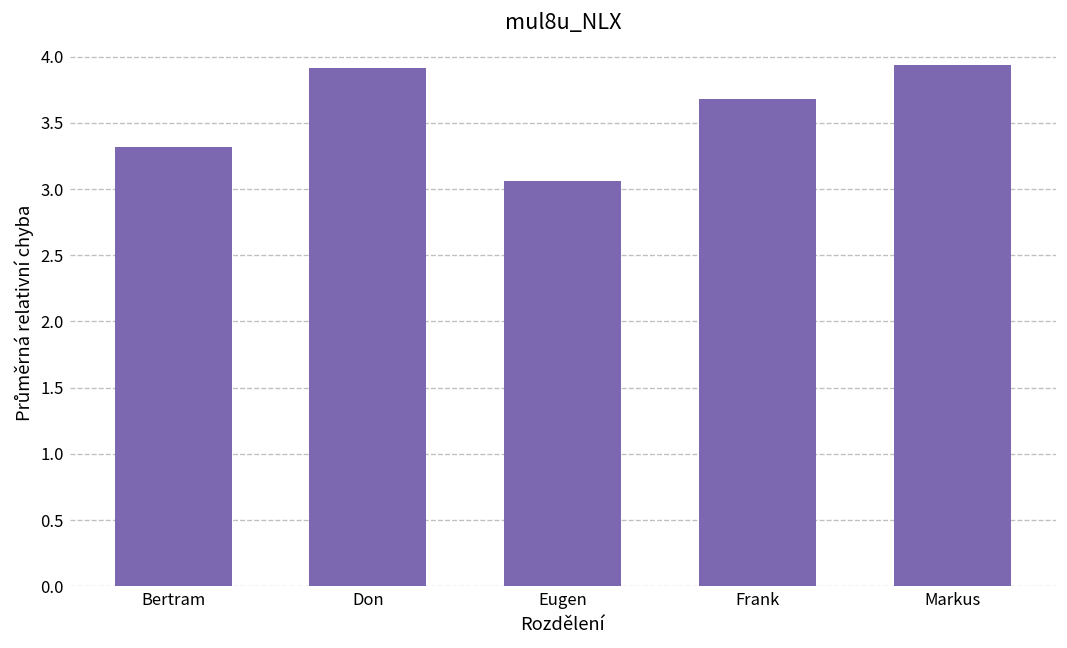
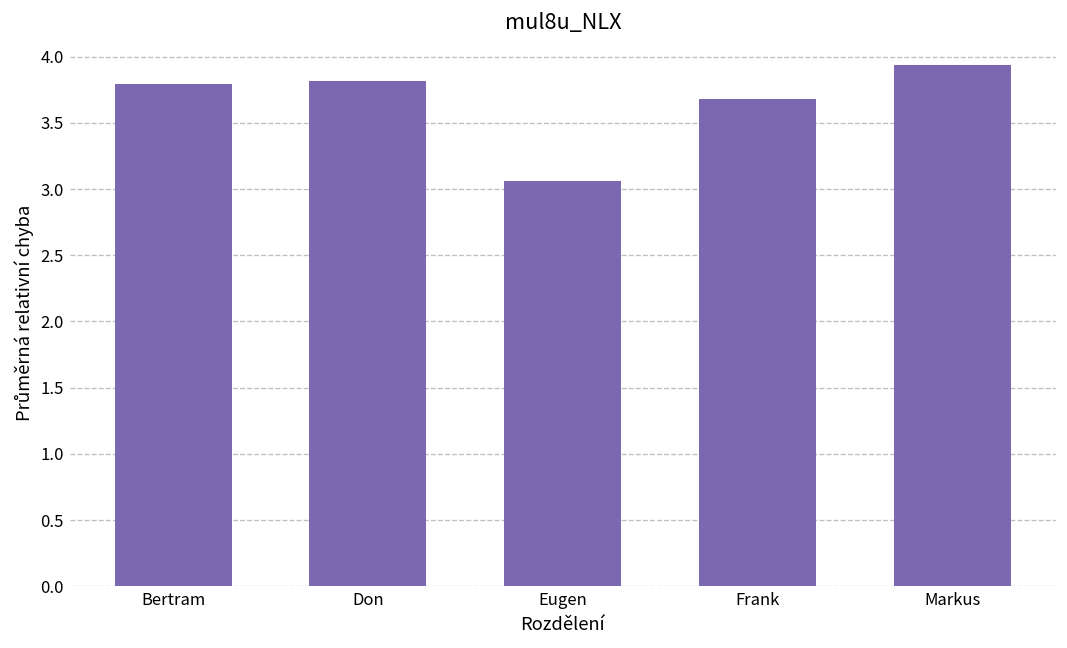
Bertram: 3.32 -> 3.80
Don: 3.92 -> 3.82
